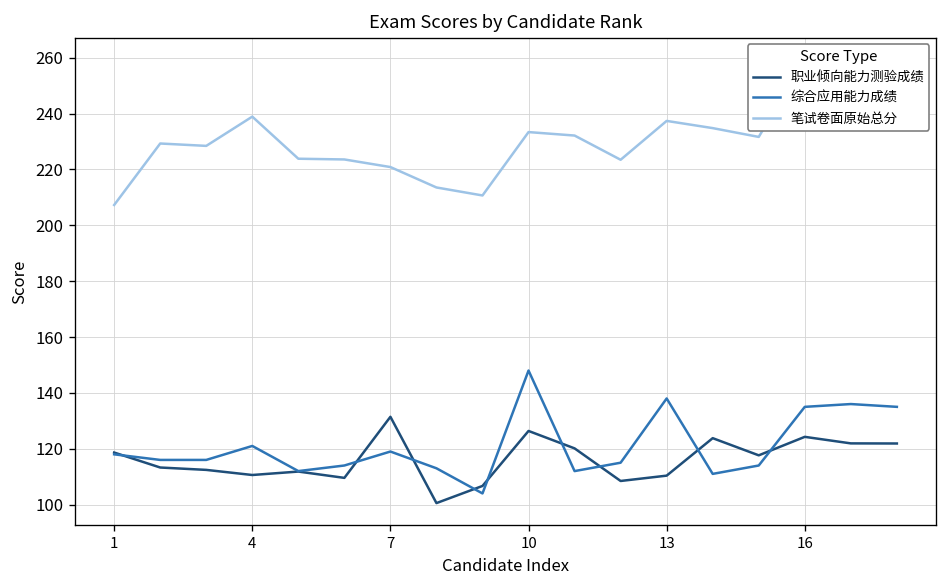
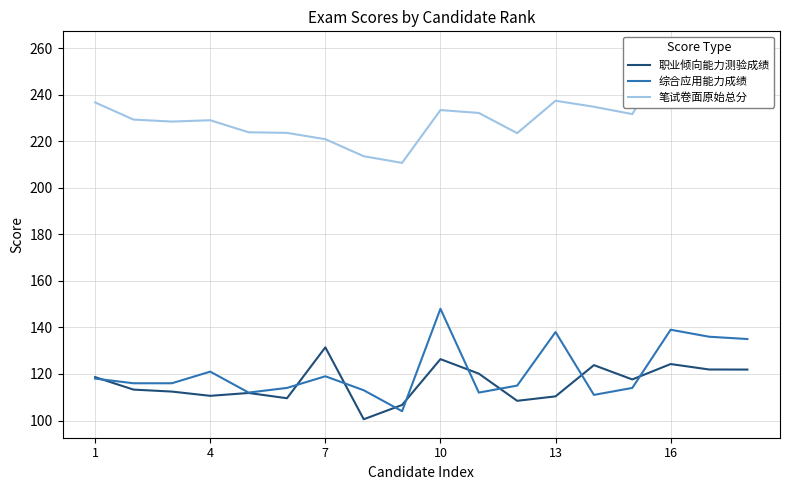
笔试卷面原始总分, 1: 207 -> 237
笔试卷面原始总分, 4: 239 -> 229
综合应用能力成绩, 16: 135 -> 139
